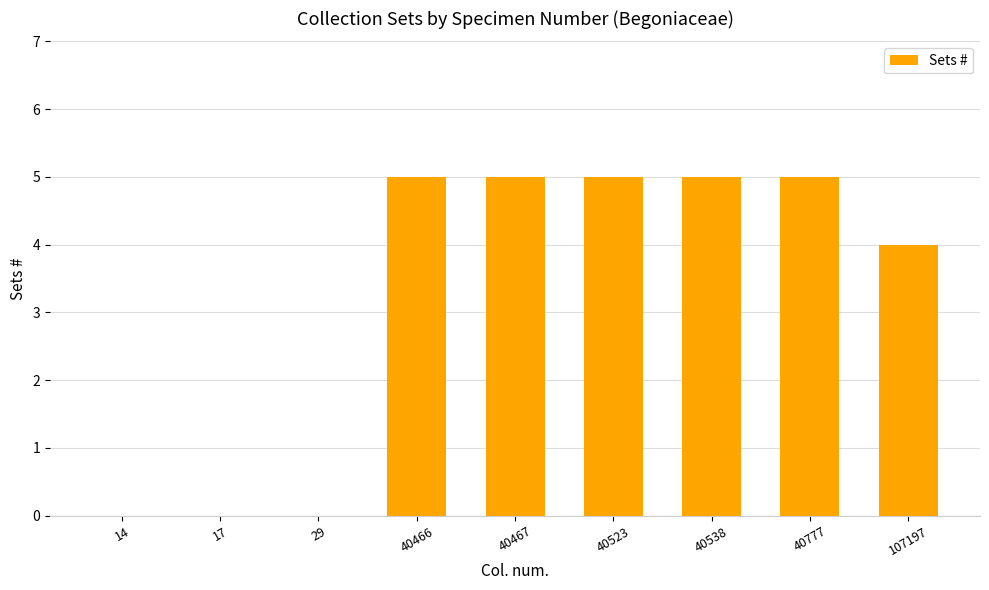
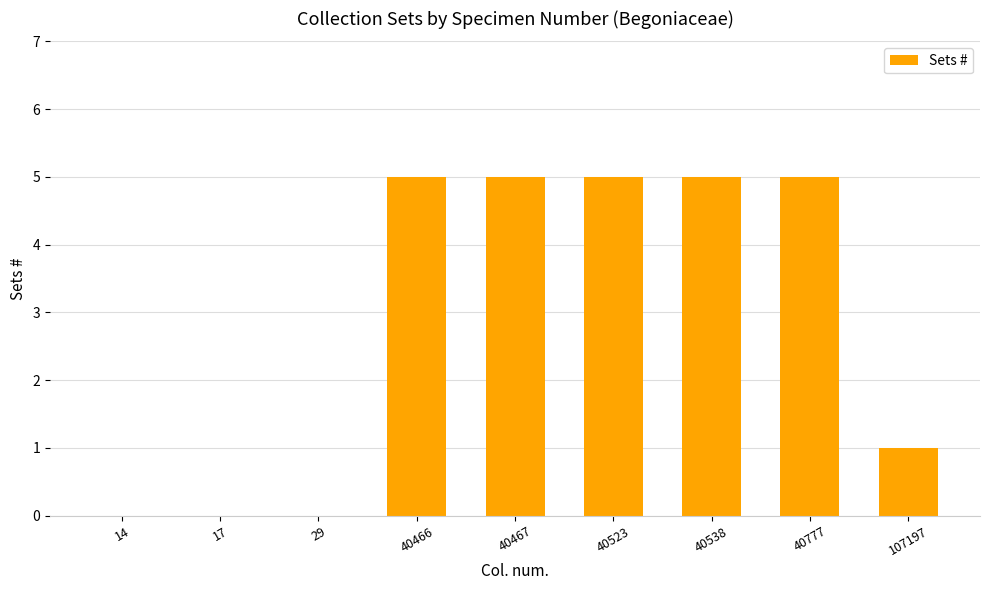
107197: 4 -> 1
